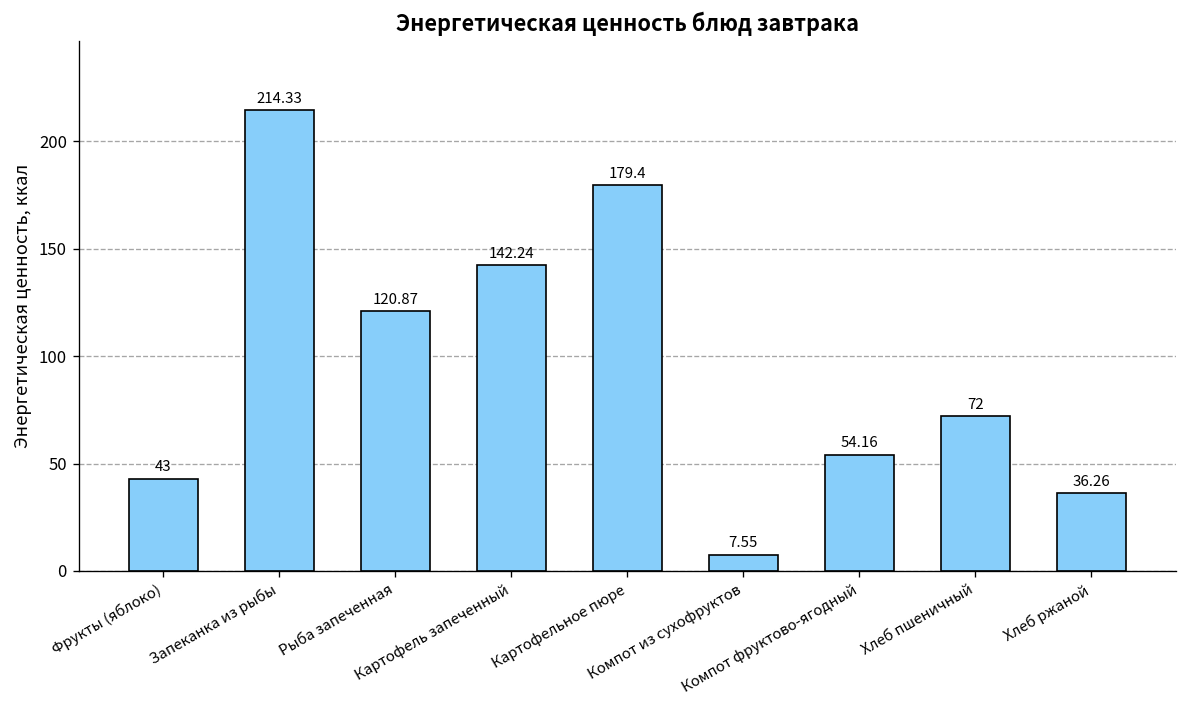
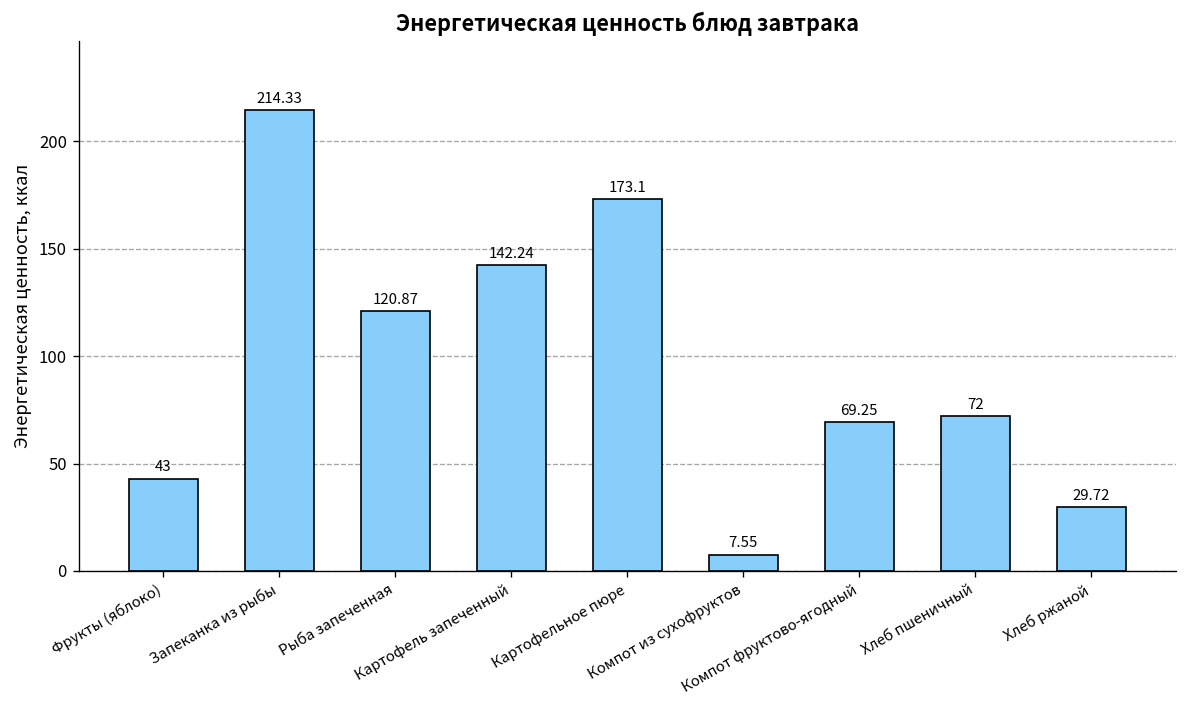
Картофельное пюре: 179.4 -> 173.1
Компот фруктово-ягодный: 54.16 -> 69.25
Хлеб ржаной: 36.26 -> 29.72
